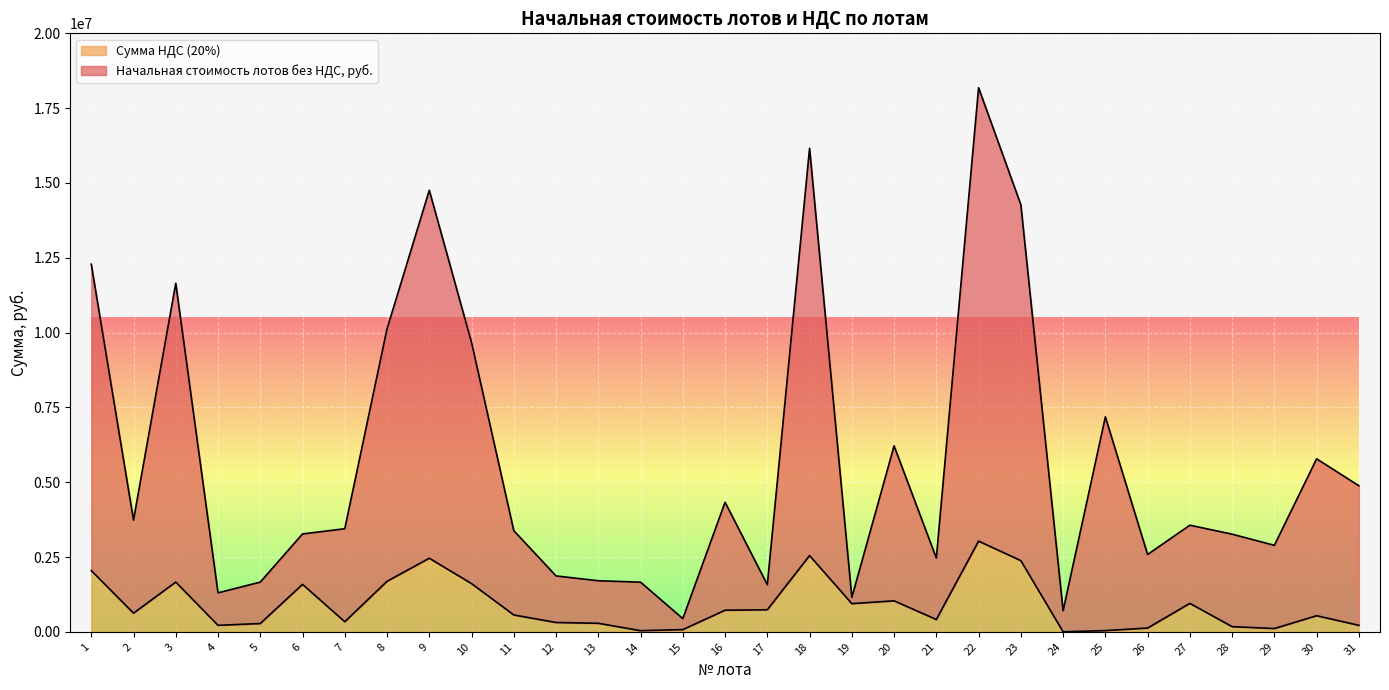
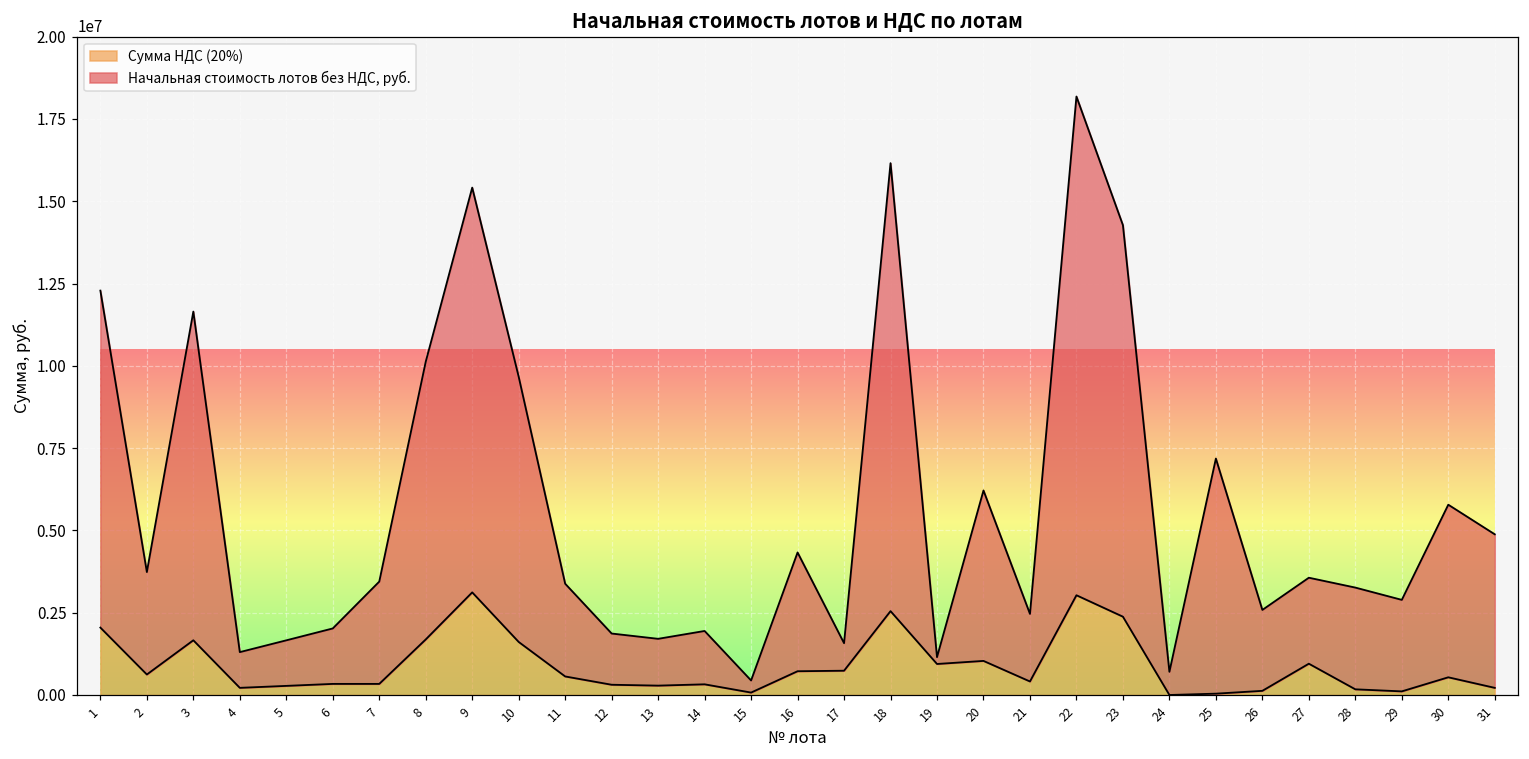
Сумма НДС (20%), 6: 1600000 -> 300000
Сумма НДС (20%), 9: 2500000 -> 3100000
Сумма НДС (20%), 14: 0 -> 300000
